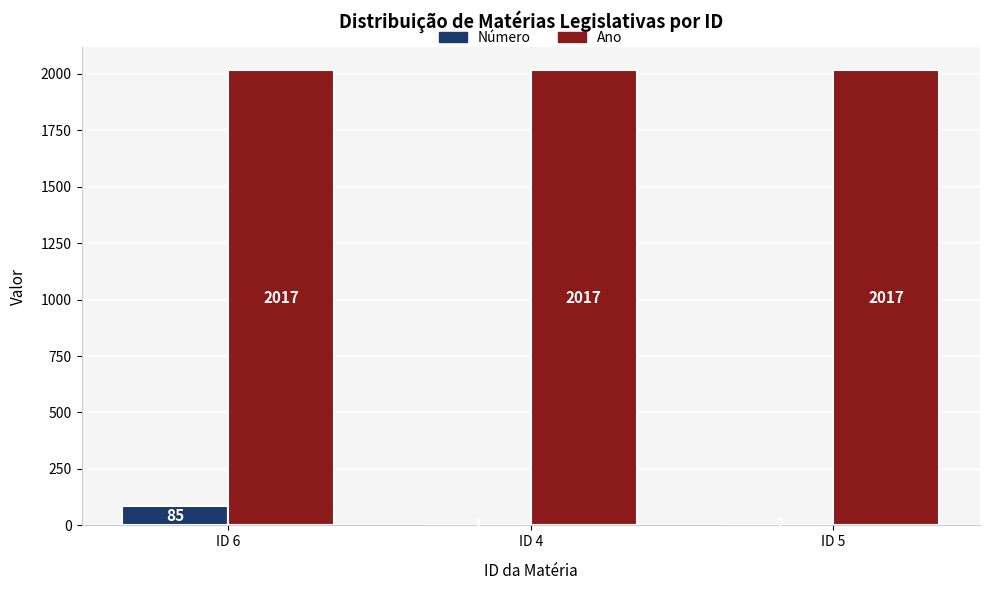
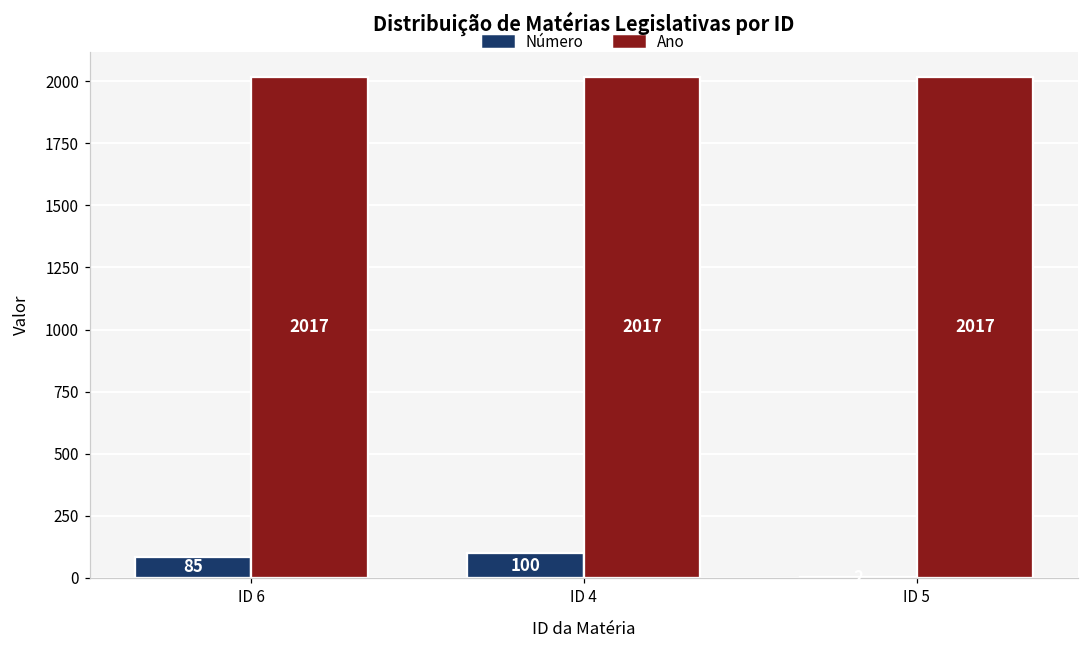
Número, ID 4: 0 -> 100
